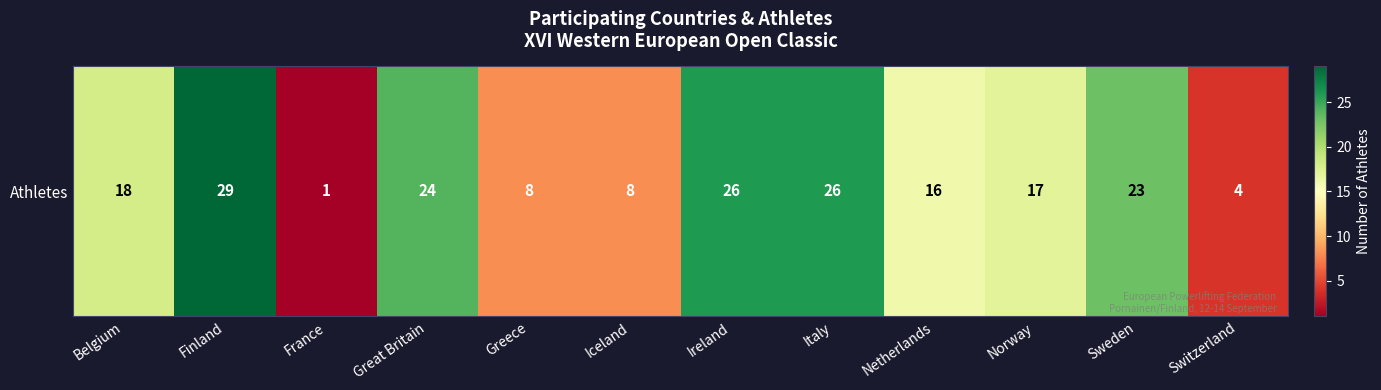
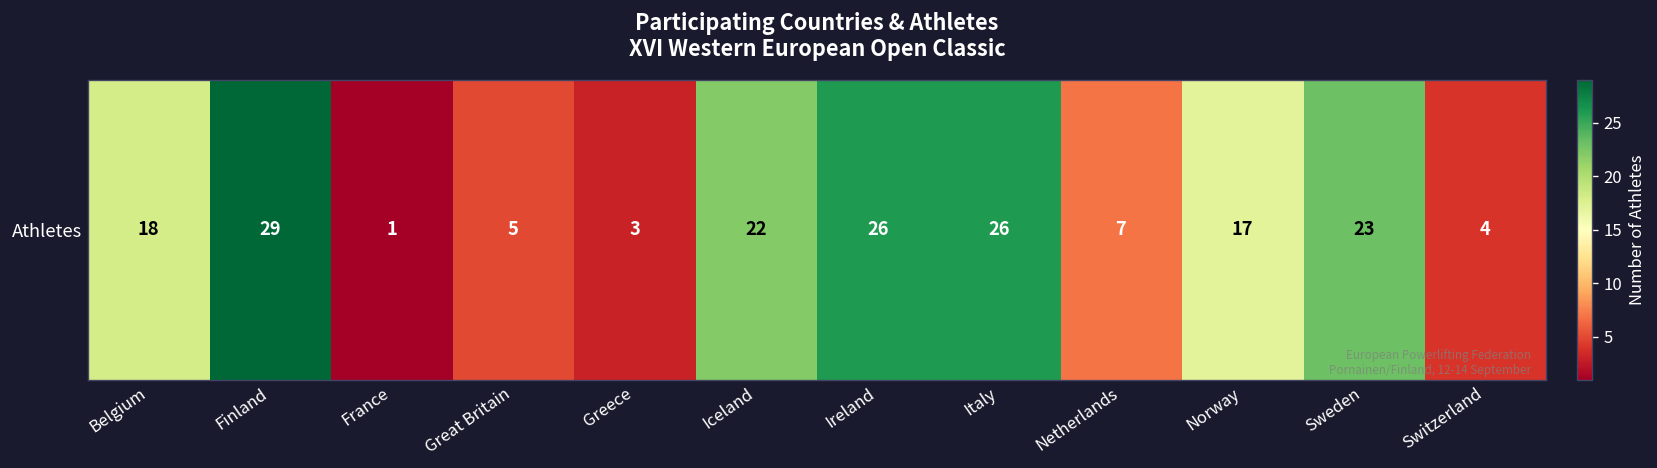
Athletes, Great Britain: 24 -> 5
Athletes, Greece: 8 -> 3
Athletes, Iceland: 8 -> 22
Athletes, Netherlands: 16 -> 7
